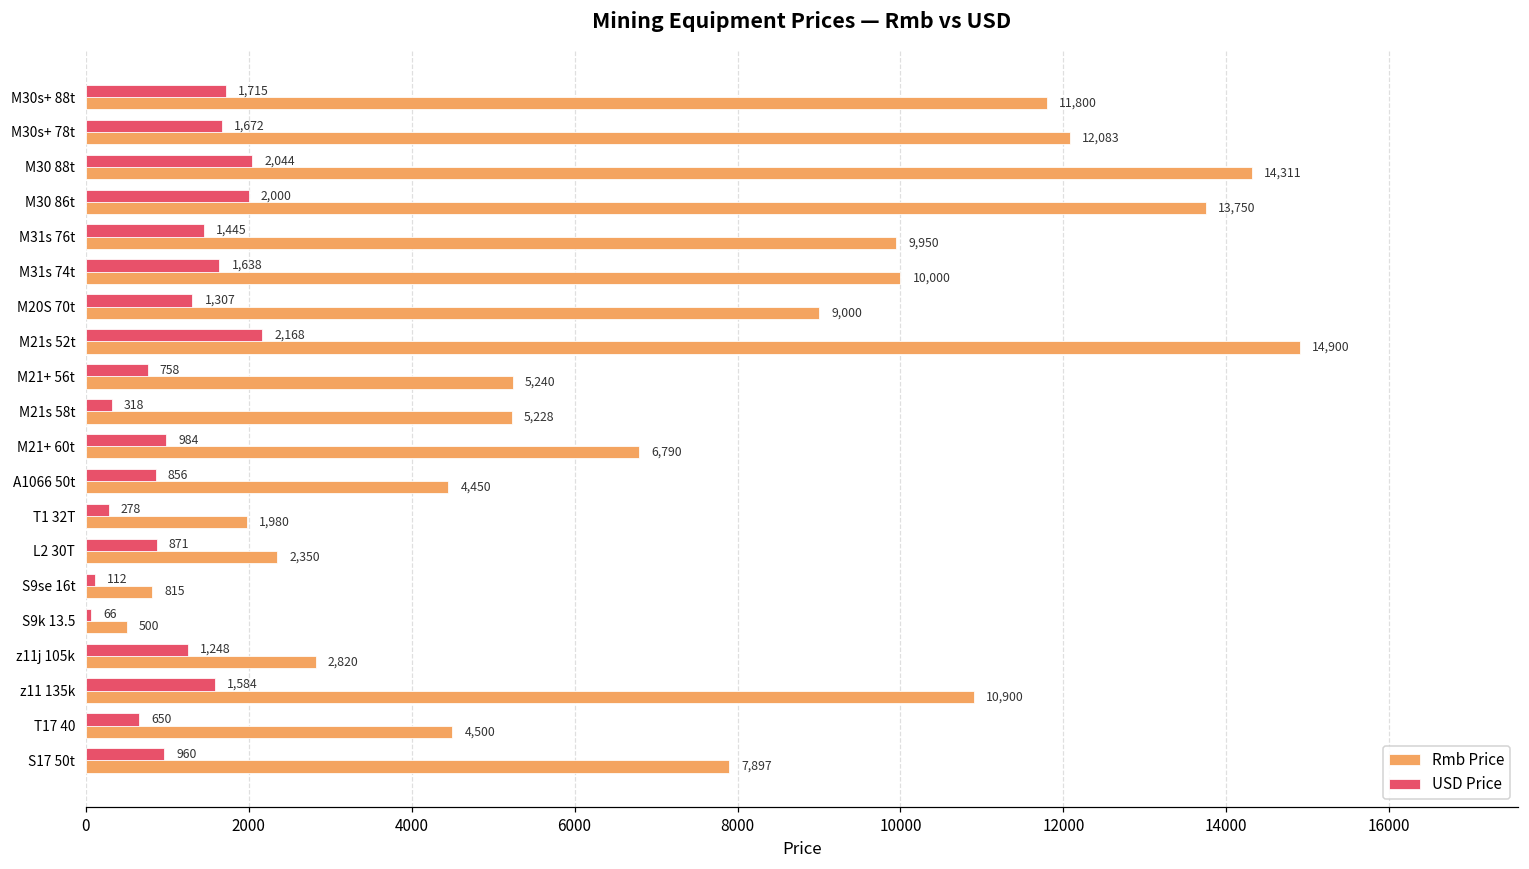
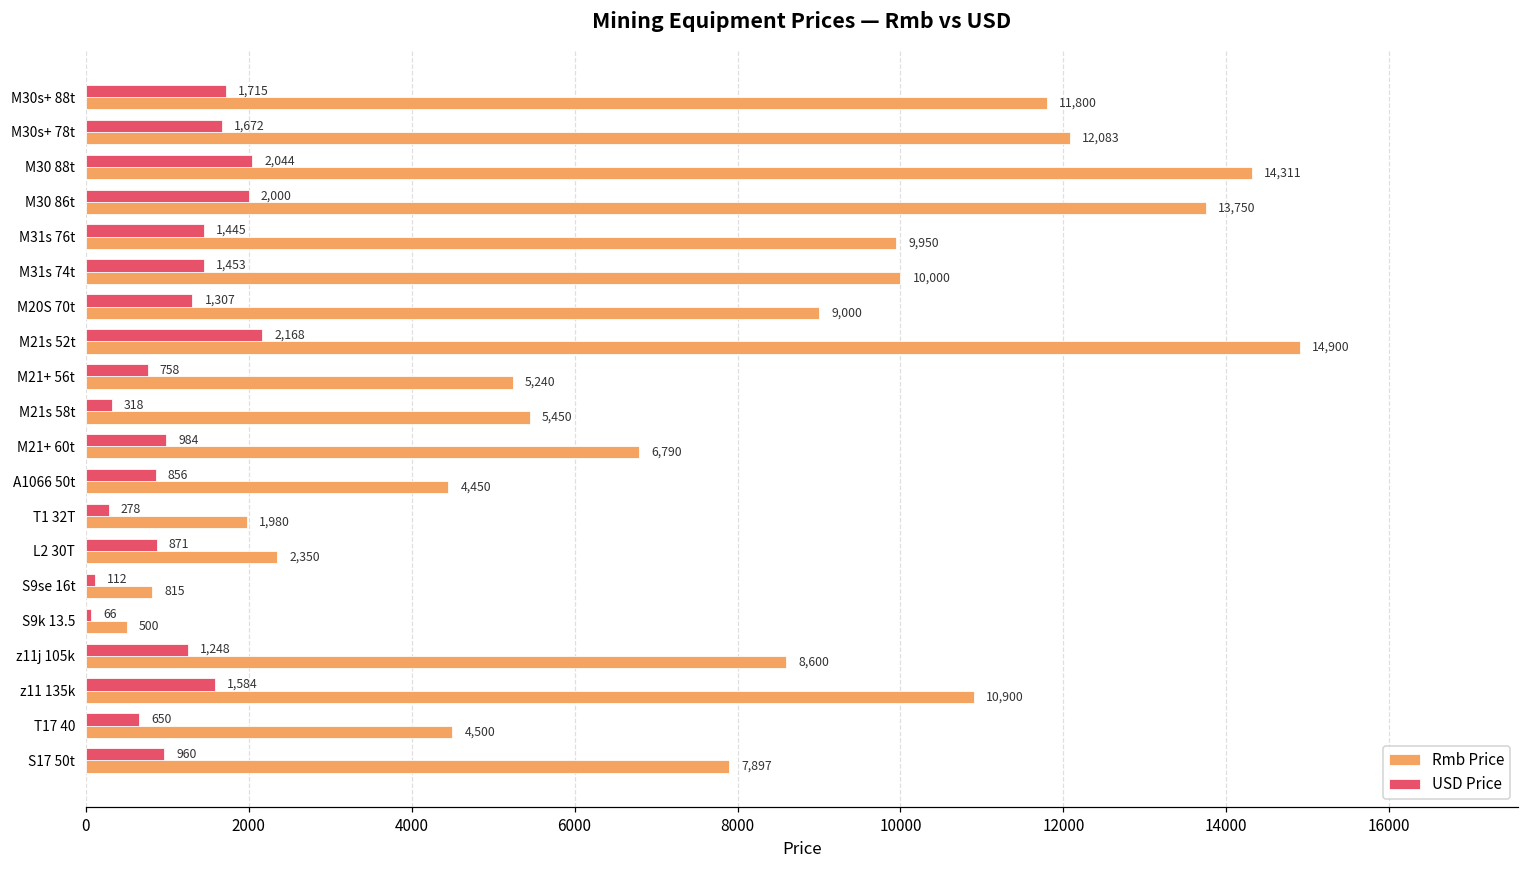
USD Price, M31s 74t: 1,638 -> 1,453
Rmb Price, M21s 58t: 5,228 -> 5,450
Rmb Price, z11j 105k: 2,820 -> 8,600
